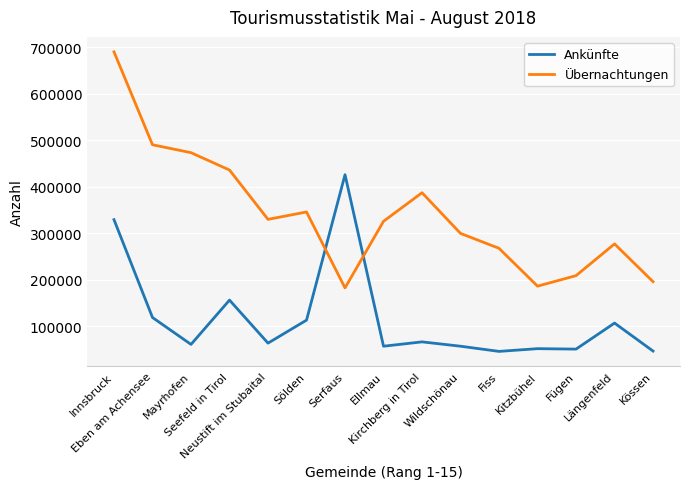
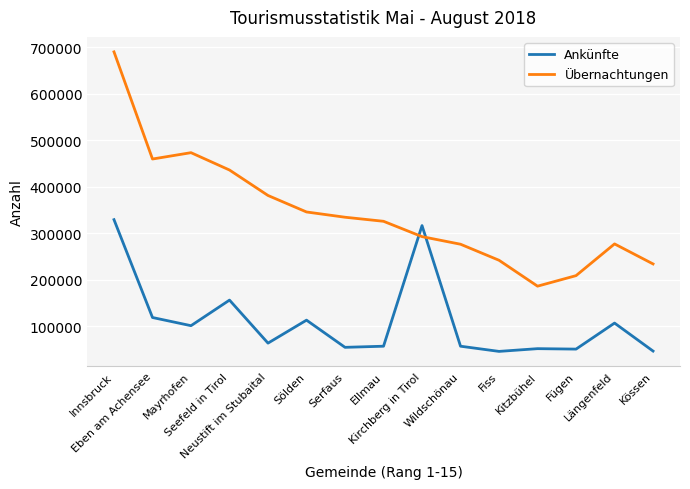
Übernachtungen, Eben am Achensee: 490000 -> 460000
Ankünfte, Mayrhofen: 60000 -> 100000
Übernachtungen, Neustift im Stubaital: 330000 -> 380000
Ankünfte, Serfaus: 430000 -> 50000
Übernachtungen, Serfaus: 180000 -> 330000
Ankünfte, Kirchberg in Tirol: 70000 -> 320000
Übernachtungen, Kirchberg in Tirol: 390000 -> 290000
Übernachtungen, Wildschönau: 300000 -> 280000
Übernachtungen, Fiss: 270000 -> 240000
Übernachtungen, Kössen: 200000 -> 230000
